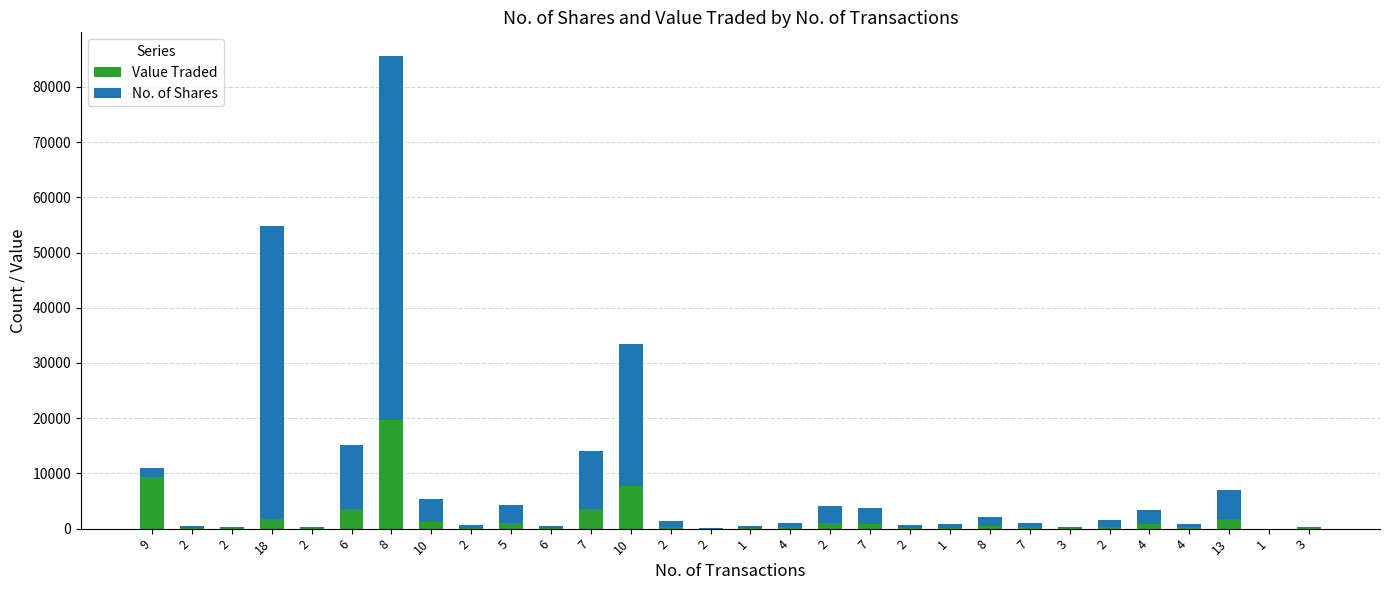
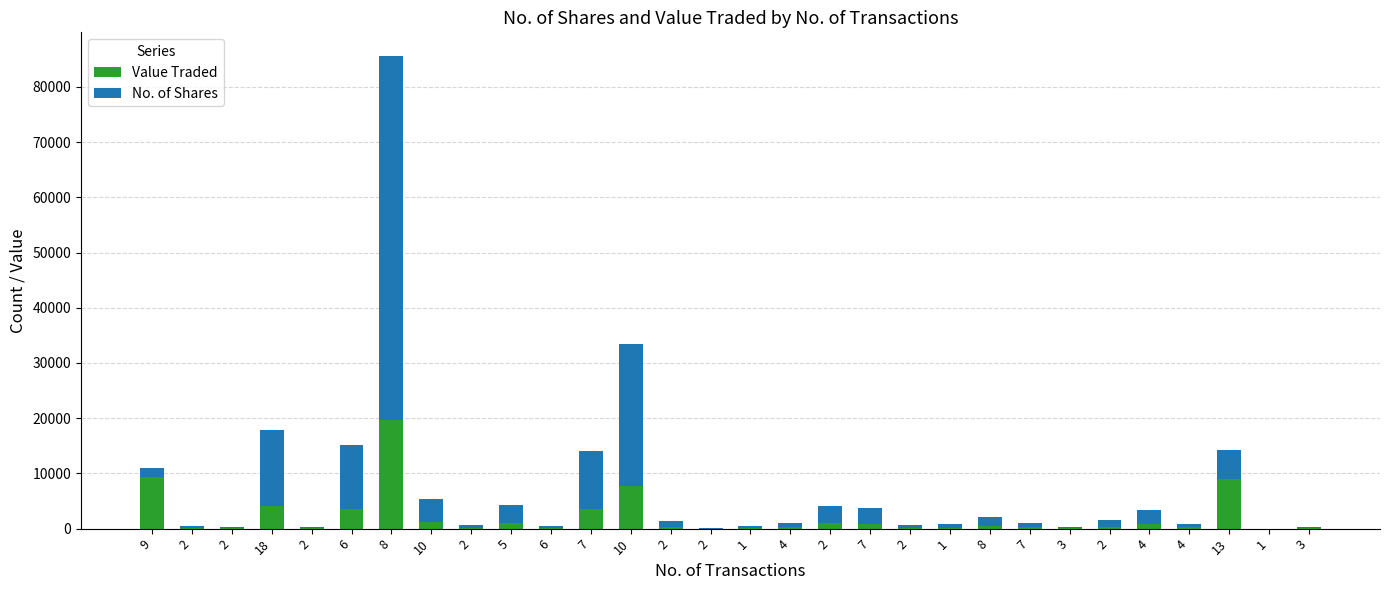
Value Traded, 18: 2000 -> 4000
No. of Shares, 18: 53000 -> 14000
Value Traded, 13: 2000 -> 9000
